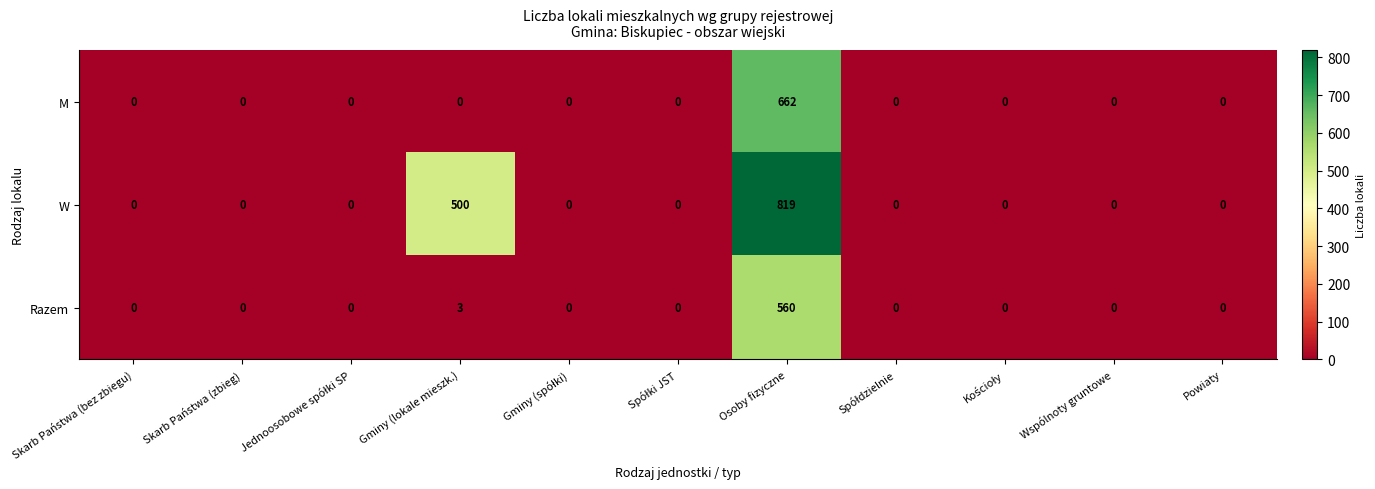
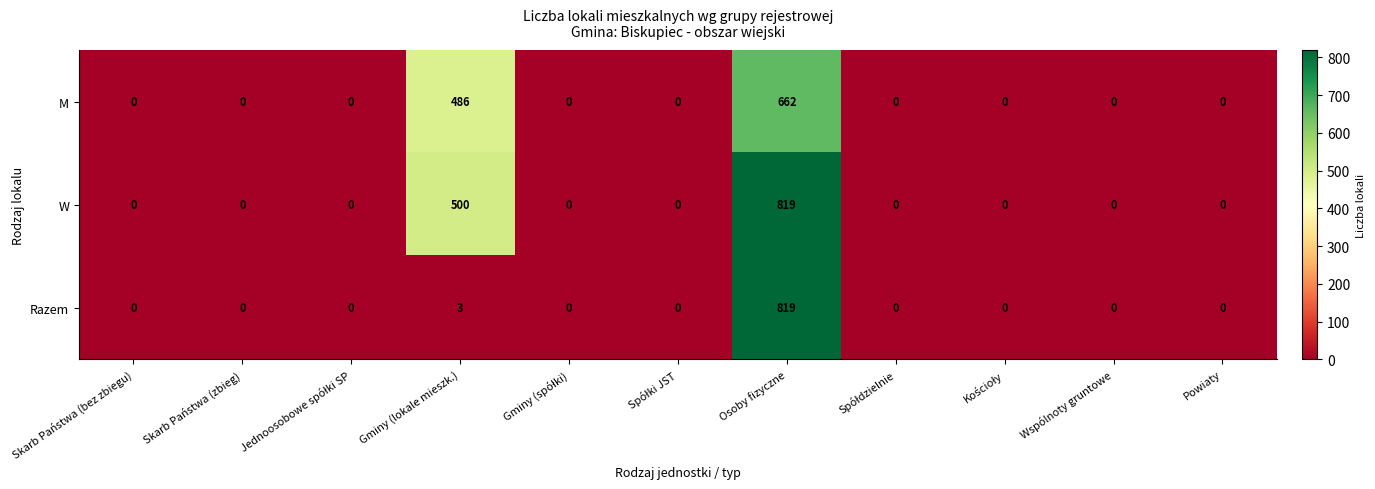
M, Gminy (lokale mieszk.): 0 -> 486
Razem, Osoby fizyczne: 560 -> 819
